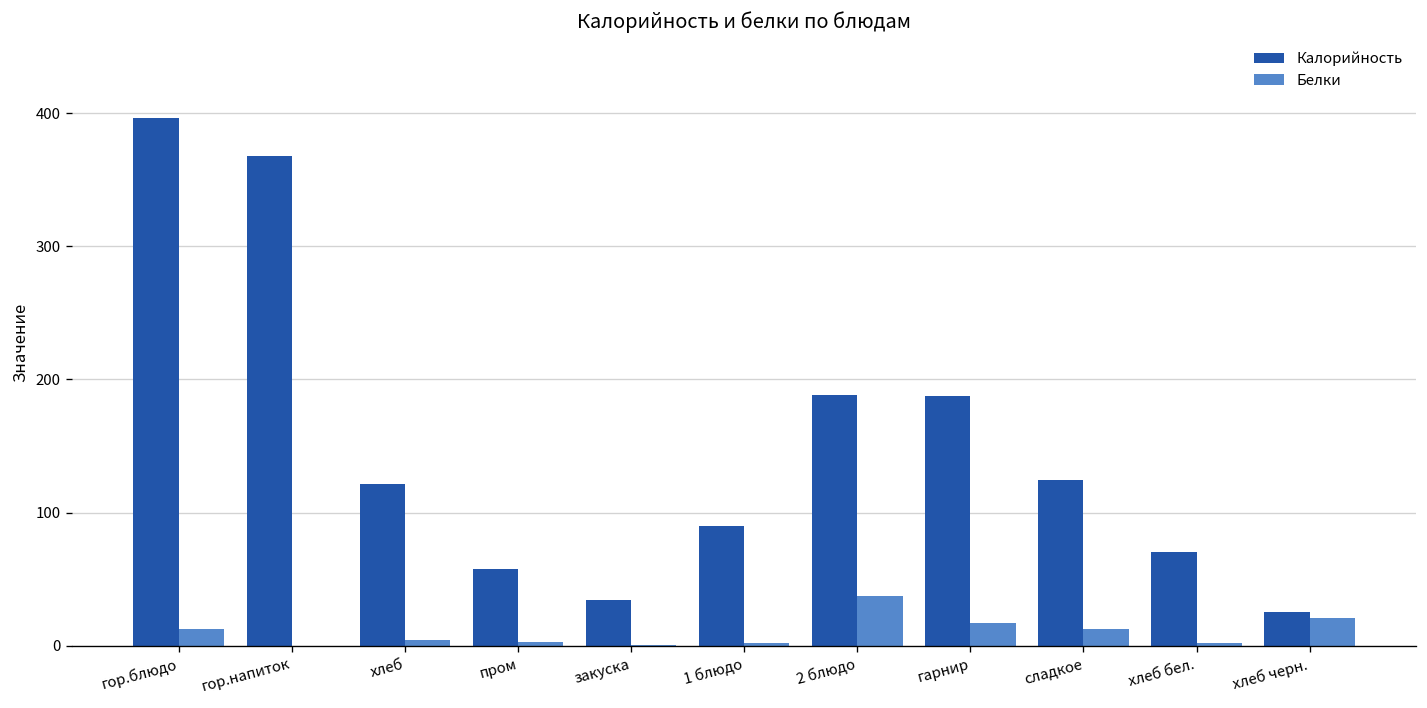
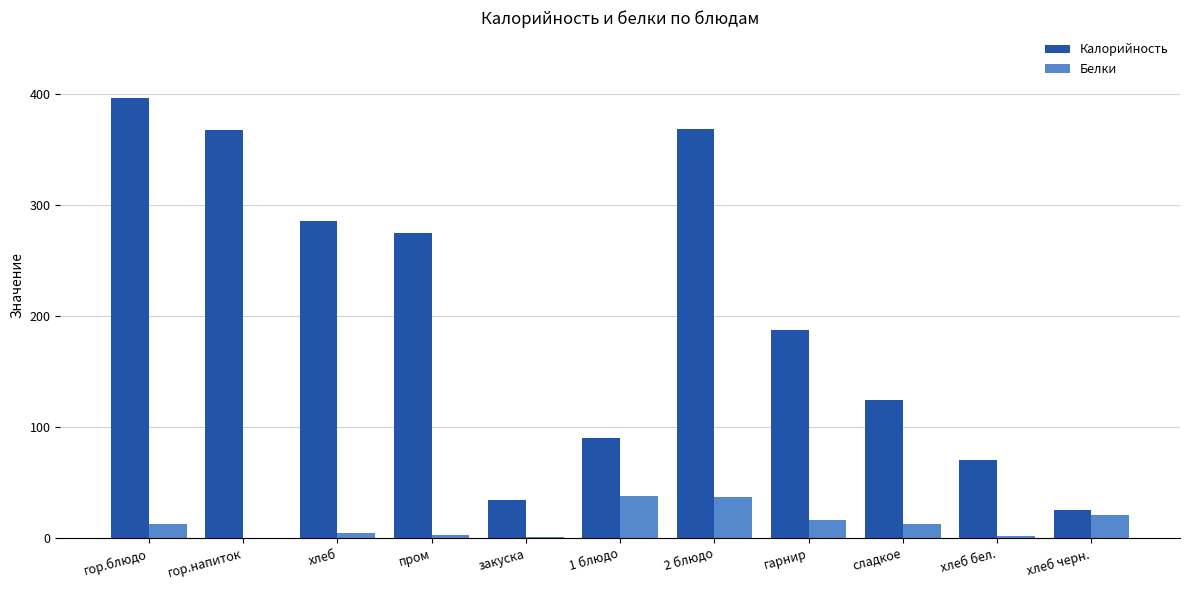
Калорийность, хлеб: 122 -> 286
Калорийность, пром: 58 -> 275
Белки, 1 блюдо: 2 -> 38
Калорийность, 2 блюдо: 188 -> 369
